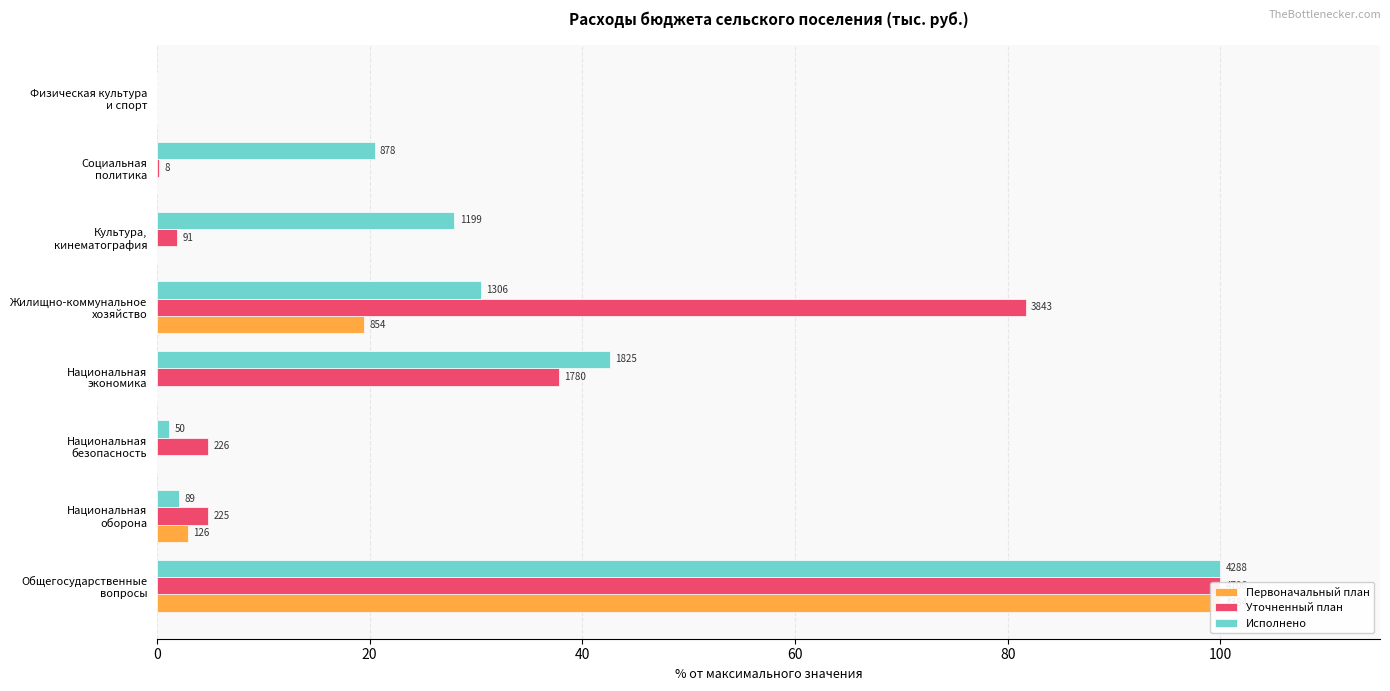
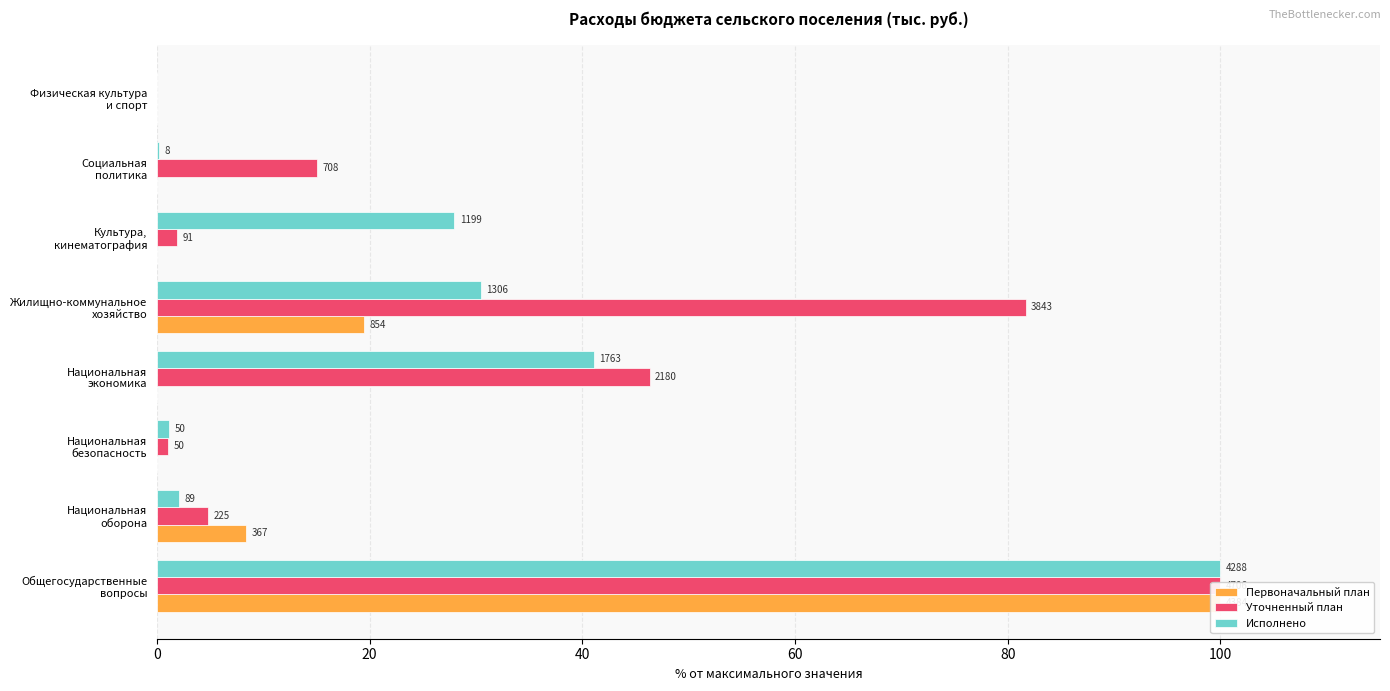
Исполнено, Социальная политика: 878 -> 8
Уточненный план, Социальная политика: 8 -> 708
Исполнено, Национальная экономика: 1825 -> 1763
Уточненный план, Национальная экономика: 1780 -> 2180
Уточненный план, Национальная безопасность: 226 -> 50
Первоначальный план, Национальная оборона: 126 -> 367
